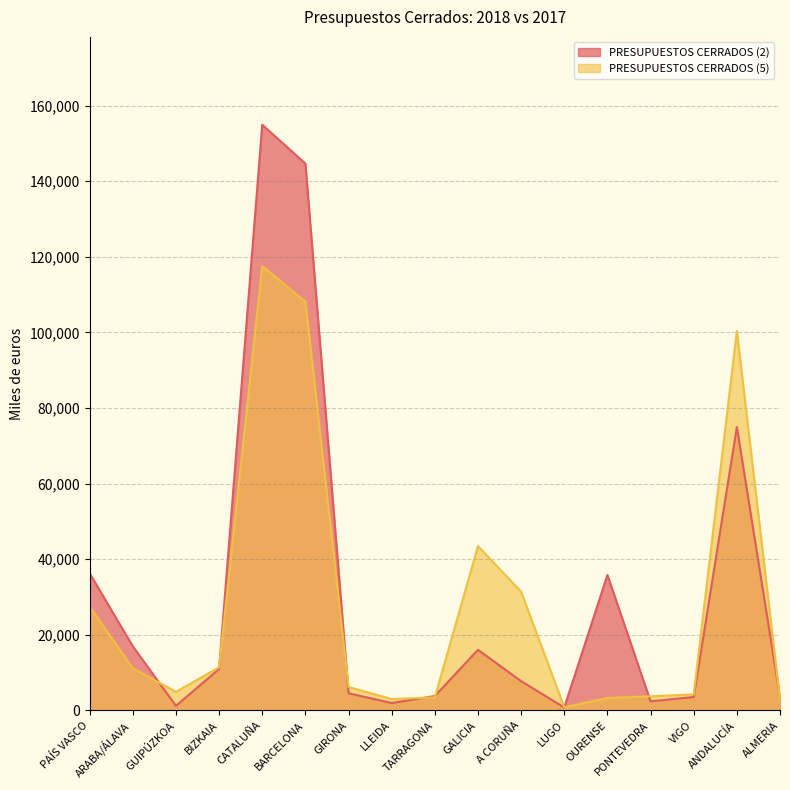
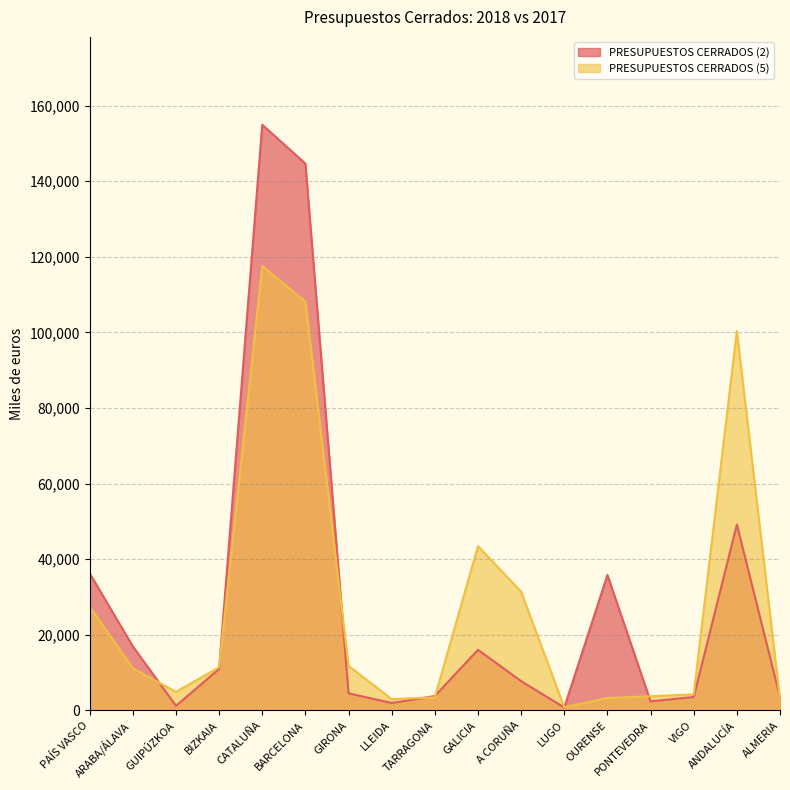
PRESUPUESTOS CERRADOS (5), GIRONA: 6,000 -> 12,000
PRESUPUESTOS CERRADOS (2), ANDALUCÍA: 75,000 -> 49,000
